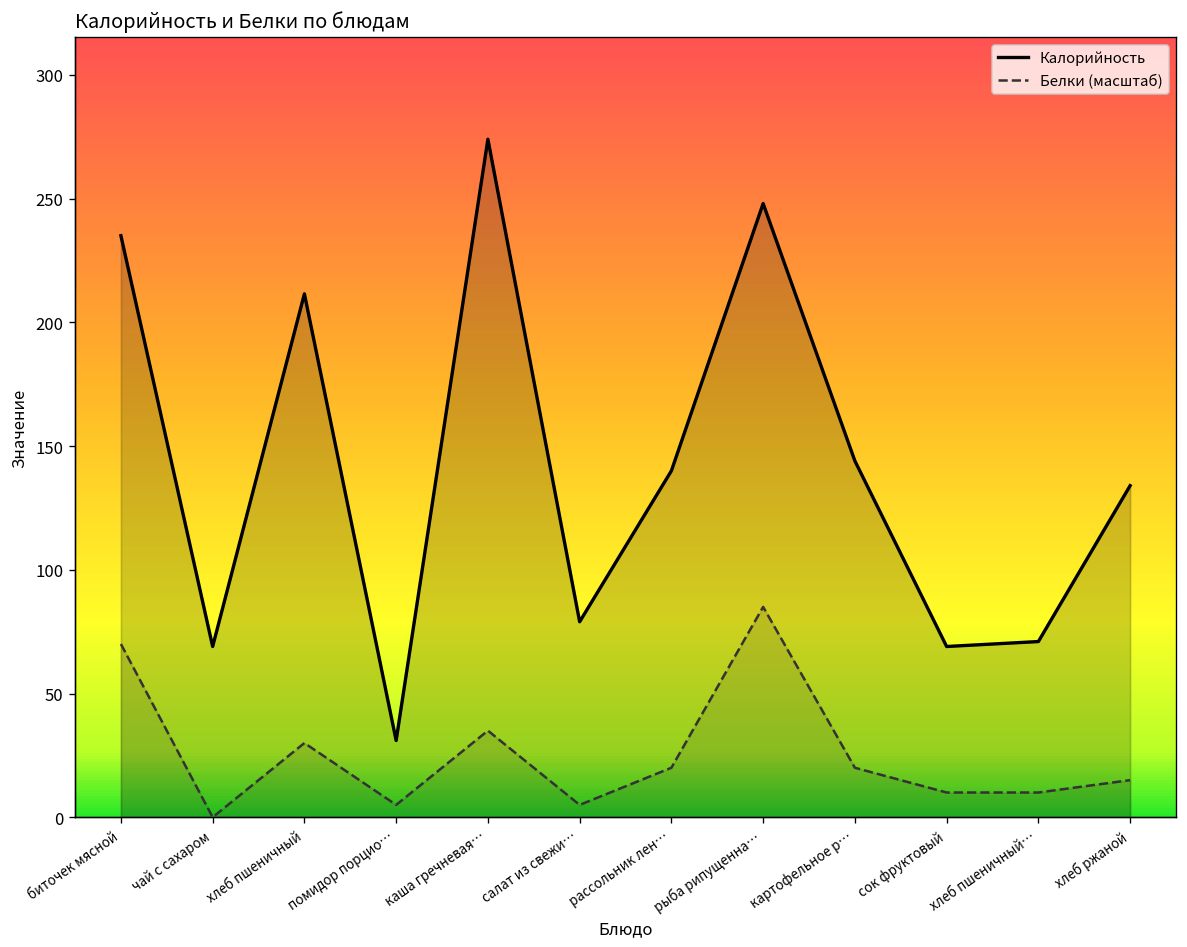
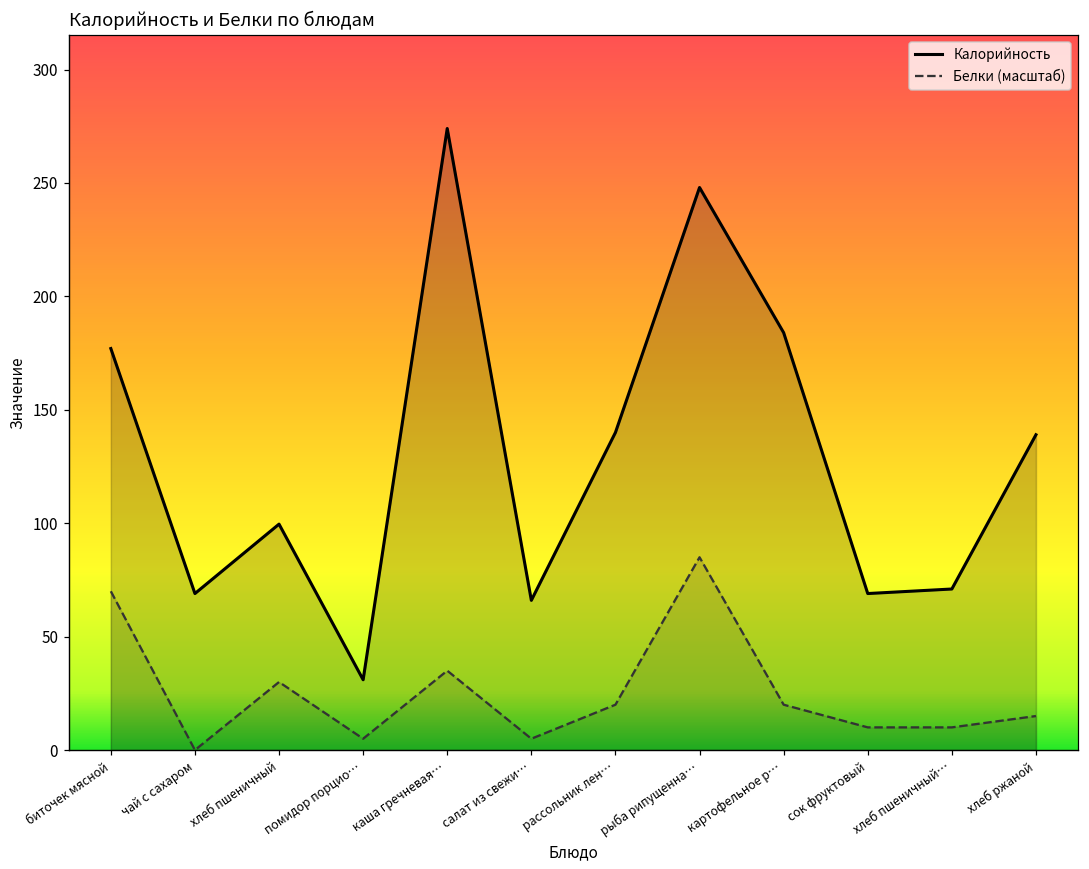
Калорийность, биточек мясной: 235 -> 177
Калорийность, хлеб пшеничный: 212 -> 100
Калорийность, салат из свежи…: 79 -> 66
Калорийность, картофельное р…: 144 -> 184
Калорийность, хлеб ржаной: 134 -> 139
